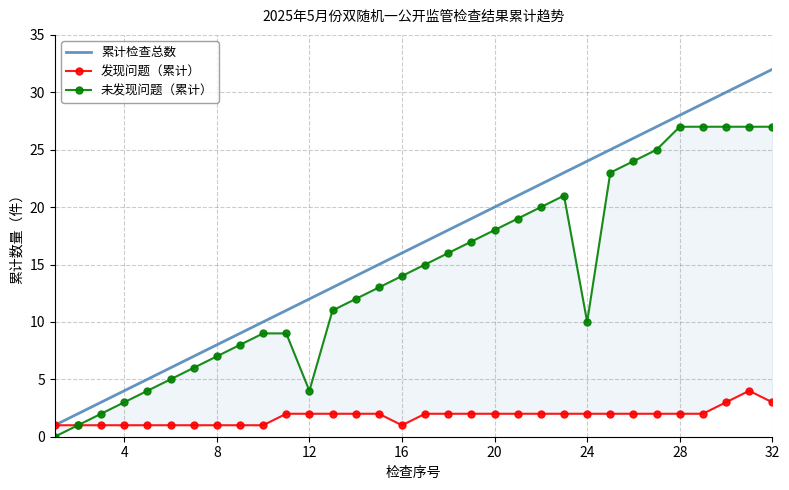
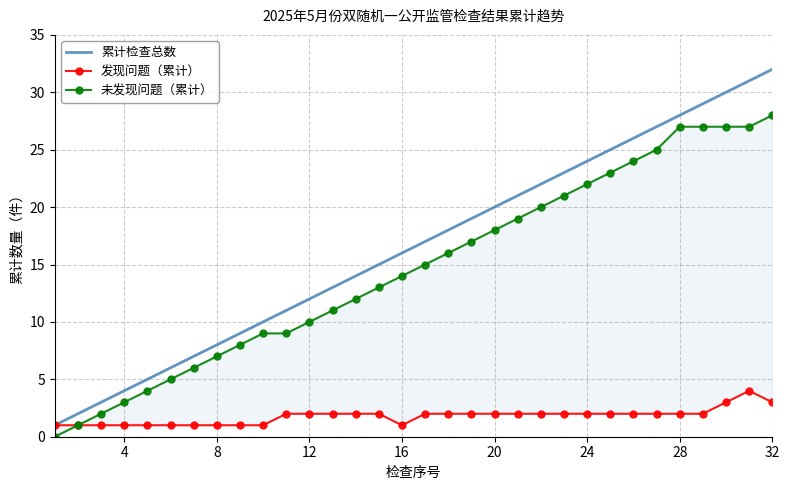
未发现问题（累计）, 12: 4 -> 10
未发现问题（累计）, 24: 10 -> 22
未发现问题（累计）, 32: 27 -> 28
